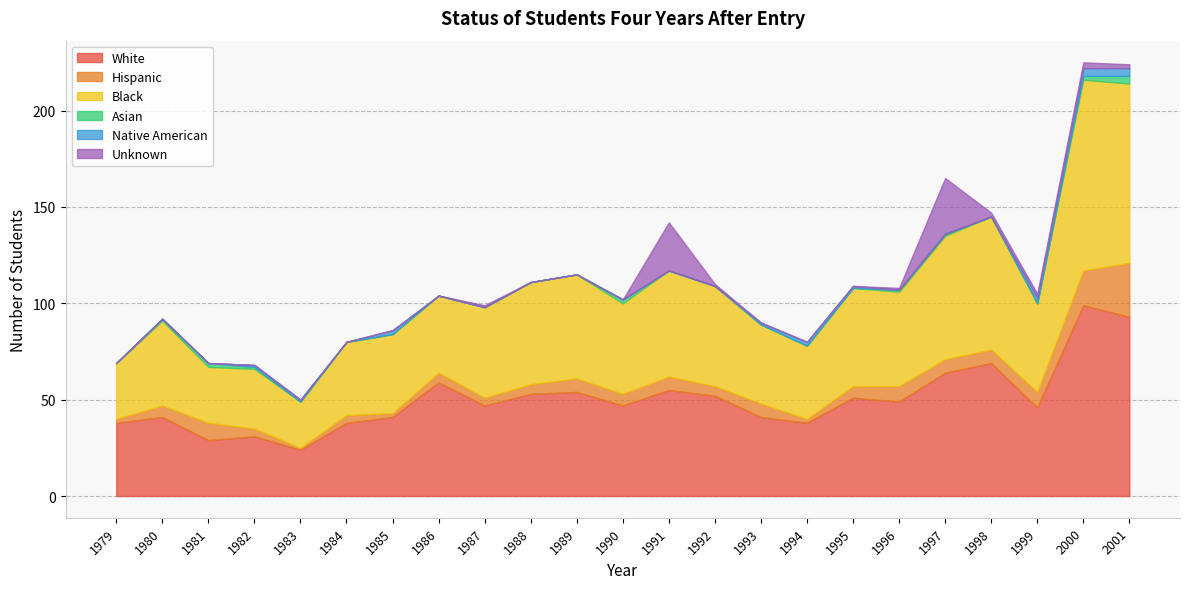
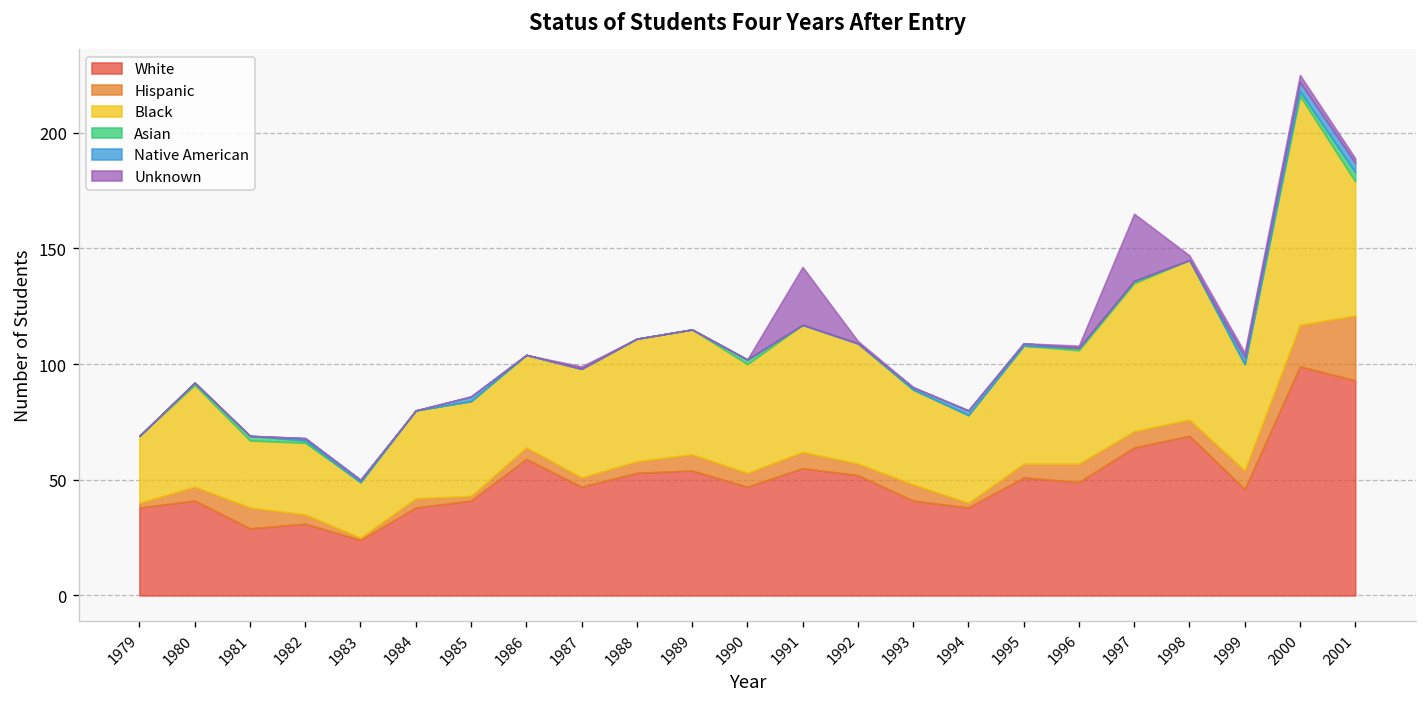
Black, 2001: 93 -> 58
